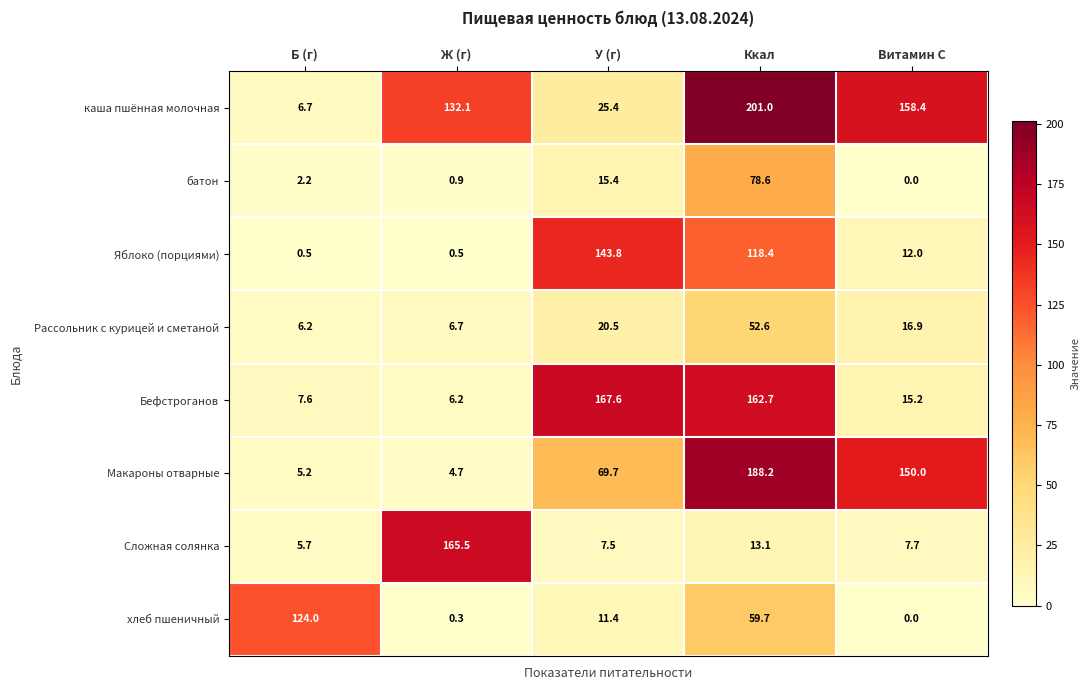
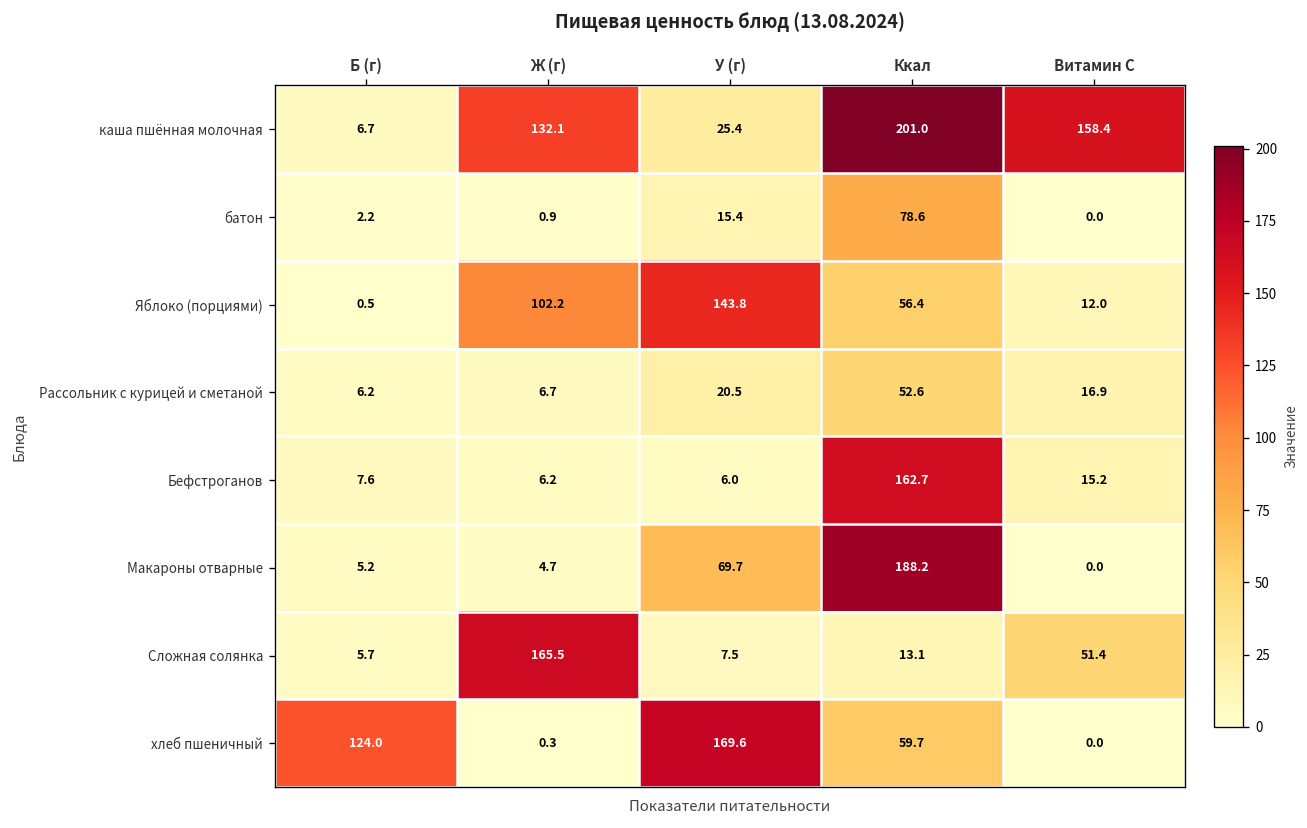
Яблоко (порциями), Ж (г): 0.5 -> 102.2
Яблоко (порциями), Ккал: 118.4 -> 56.4
Бефстроганов, У (г): 167.6 -> 6.0
Макароны отварные, Витамин С: 150.0 -> 0.0
Сложная солянка, Витамин С: 7.7 -> 51.4
хлеб пшеничный, У (г): 11.4 -> 169.6
